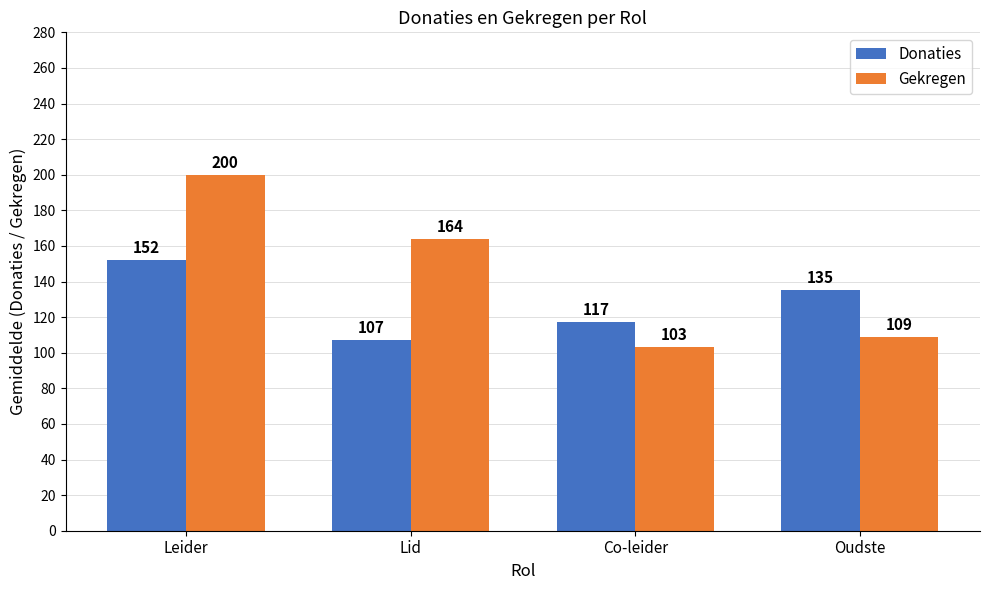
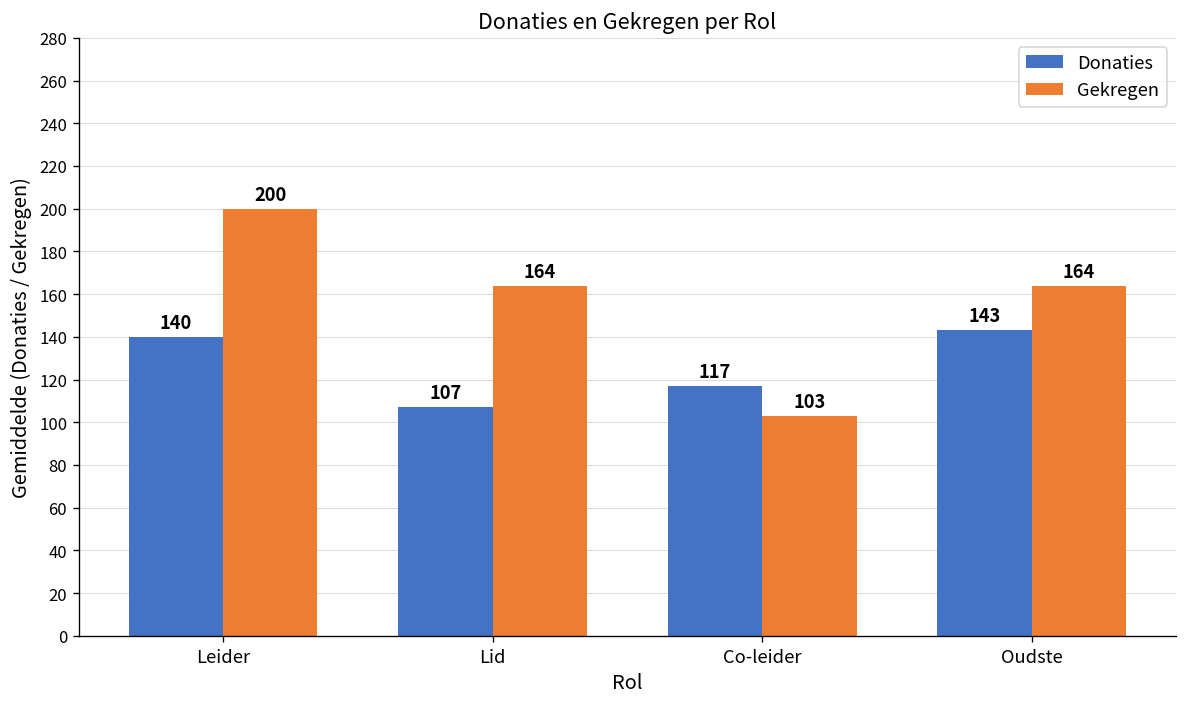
Donaties, Leider: 152 -> 140
Donaties, Oudste: 135 -> 143
Gekregen, Oudste: 109 -> 164
